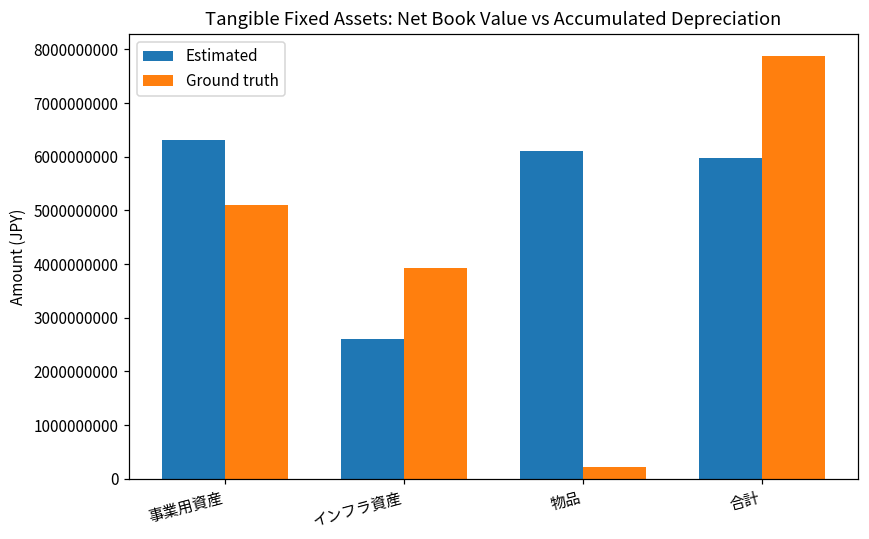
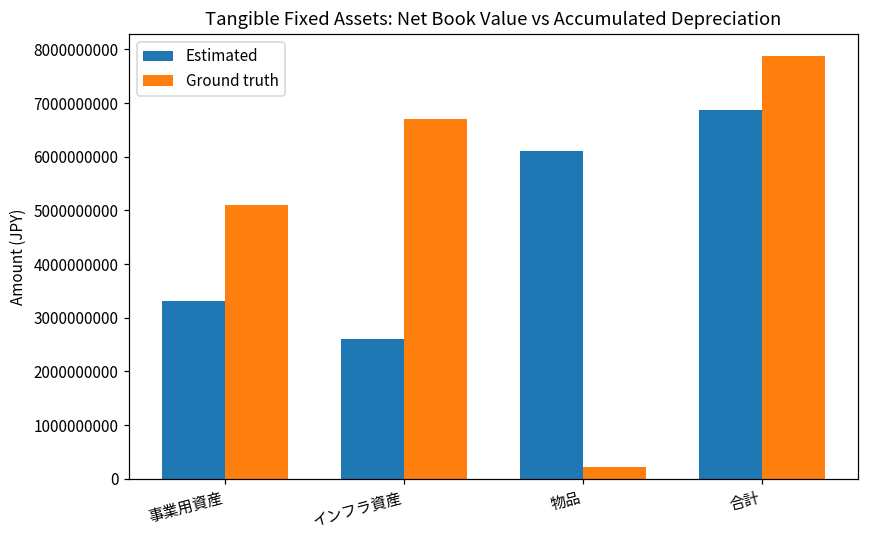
Estimated, 事業用資産: 6300000000 -> 3300000000
Ground truth, インフラ資産: 3900000000 -> 6700000000
Estimated, 合計: 6000000000 -> 6900000000
